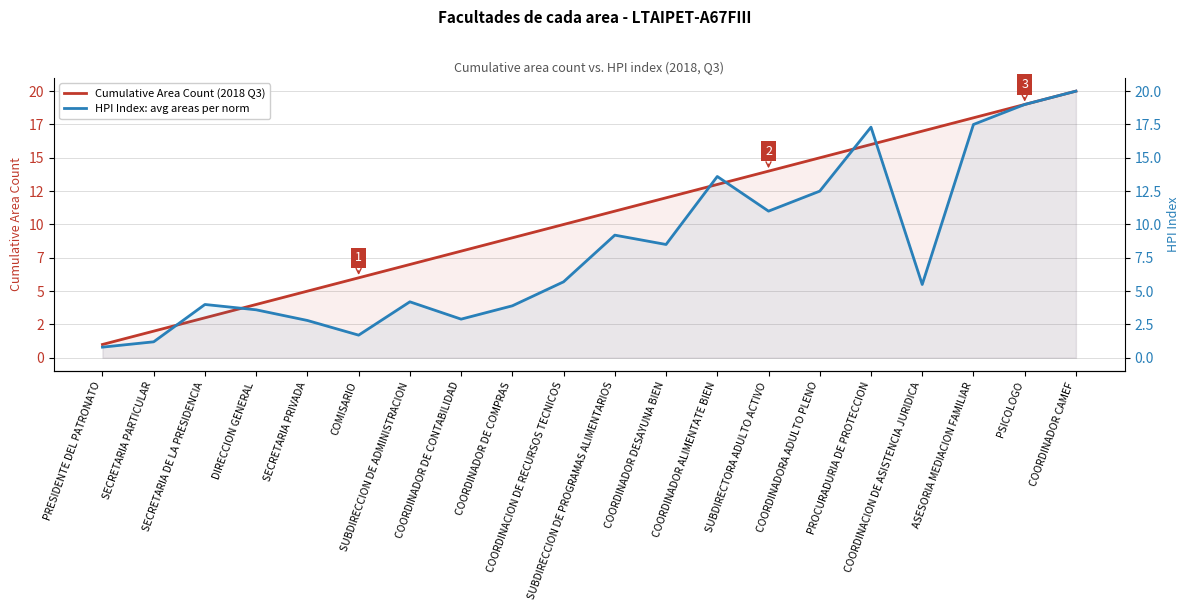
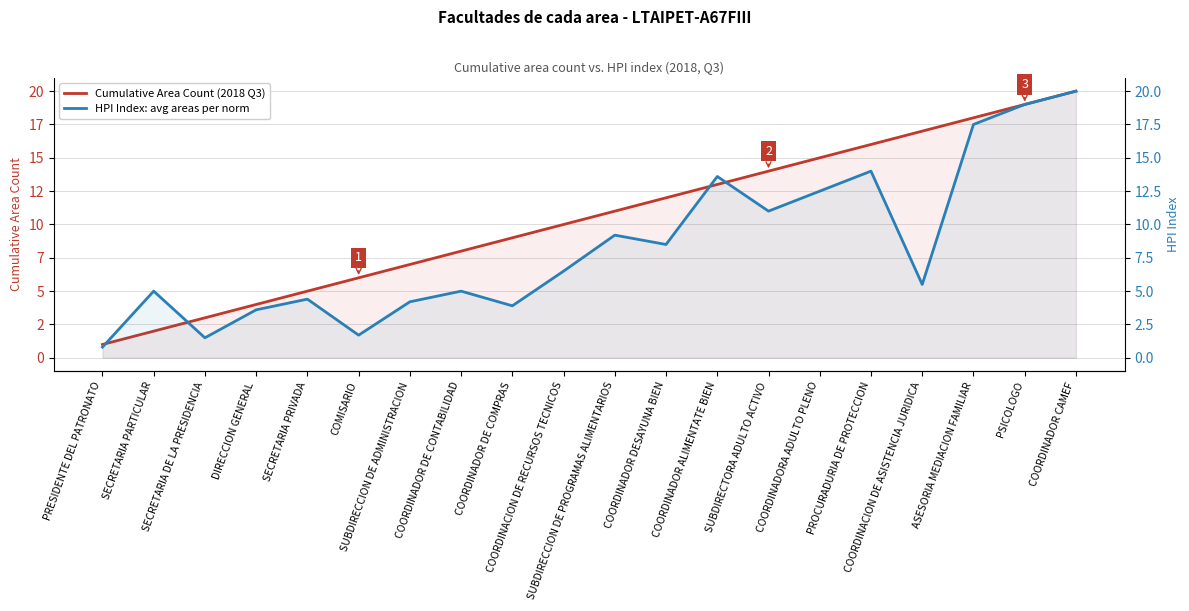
HPI Index: avg areas per norm, SECRETARIA PARTICULAR: 1.2 -> 5.0
HPI Index: avg areas per norm, SECRETARIA DE LA PRESIDENCIA: 4.0 -> 1.5
HPI Index: avg areas per norm, SECRETARIA PRIVADA: 2.8 -> 4.4
HPI Index: avg areas per norm, COORDINADOR DE CONTABILIDAD: 2.9 -> 5.0
HPI Index: avg areas per norm, COORDINACION DE RECURSOS TECNICOS: 5.7 -> 6.5
HPI Index: avg areas per norm, PROCURADURIA DE PROTECCION: 17.3 -> 14.0
